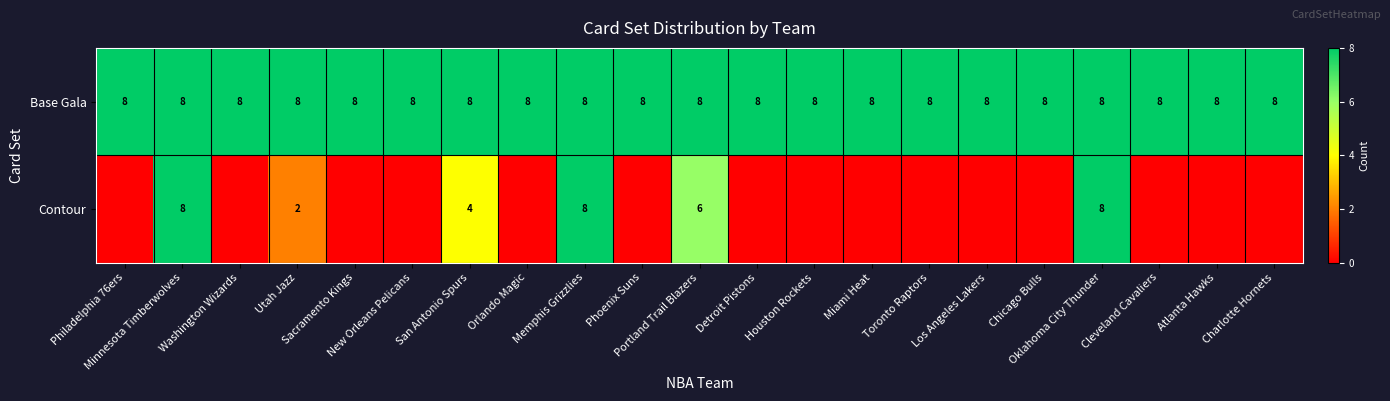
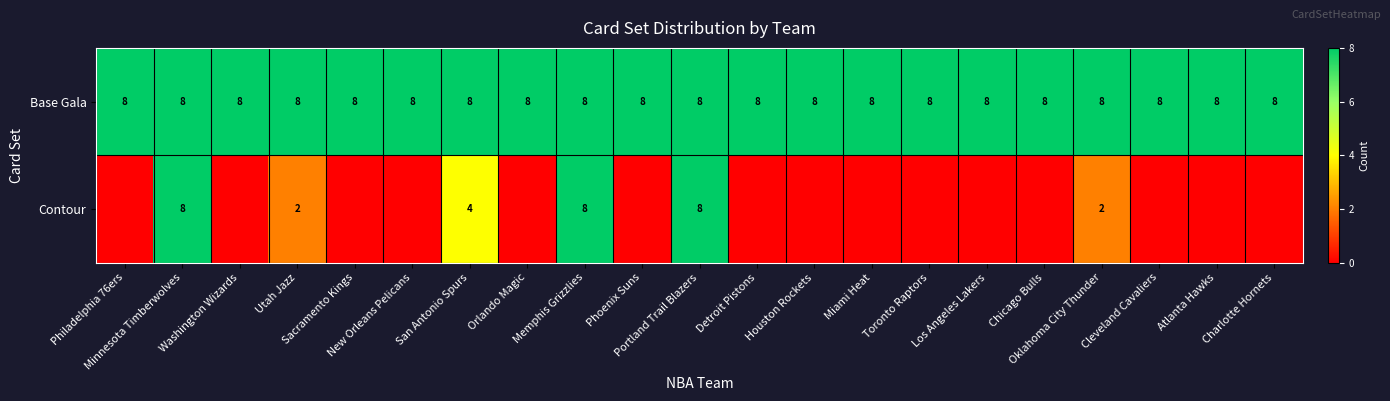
Contour, Portland Trail Blazers: 6 -> 8
Contour, Oklahoma City Thunder: 8 -> 2
